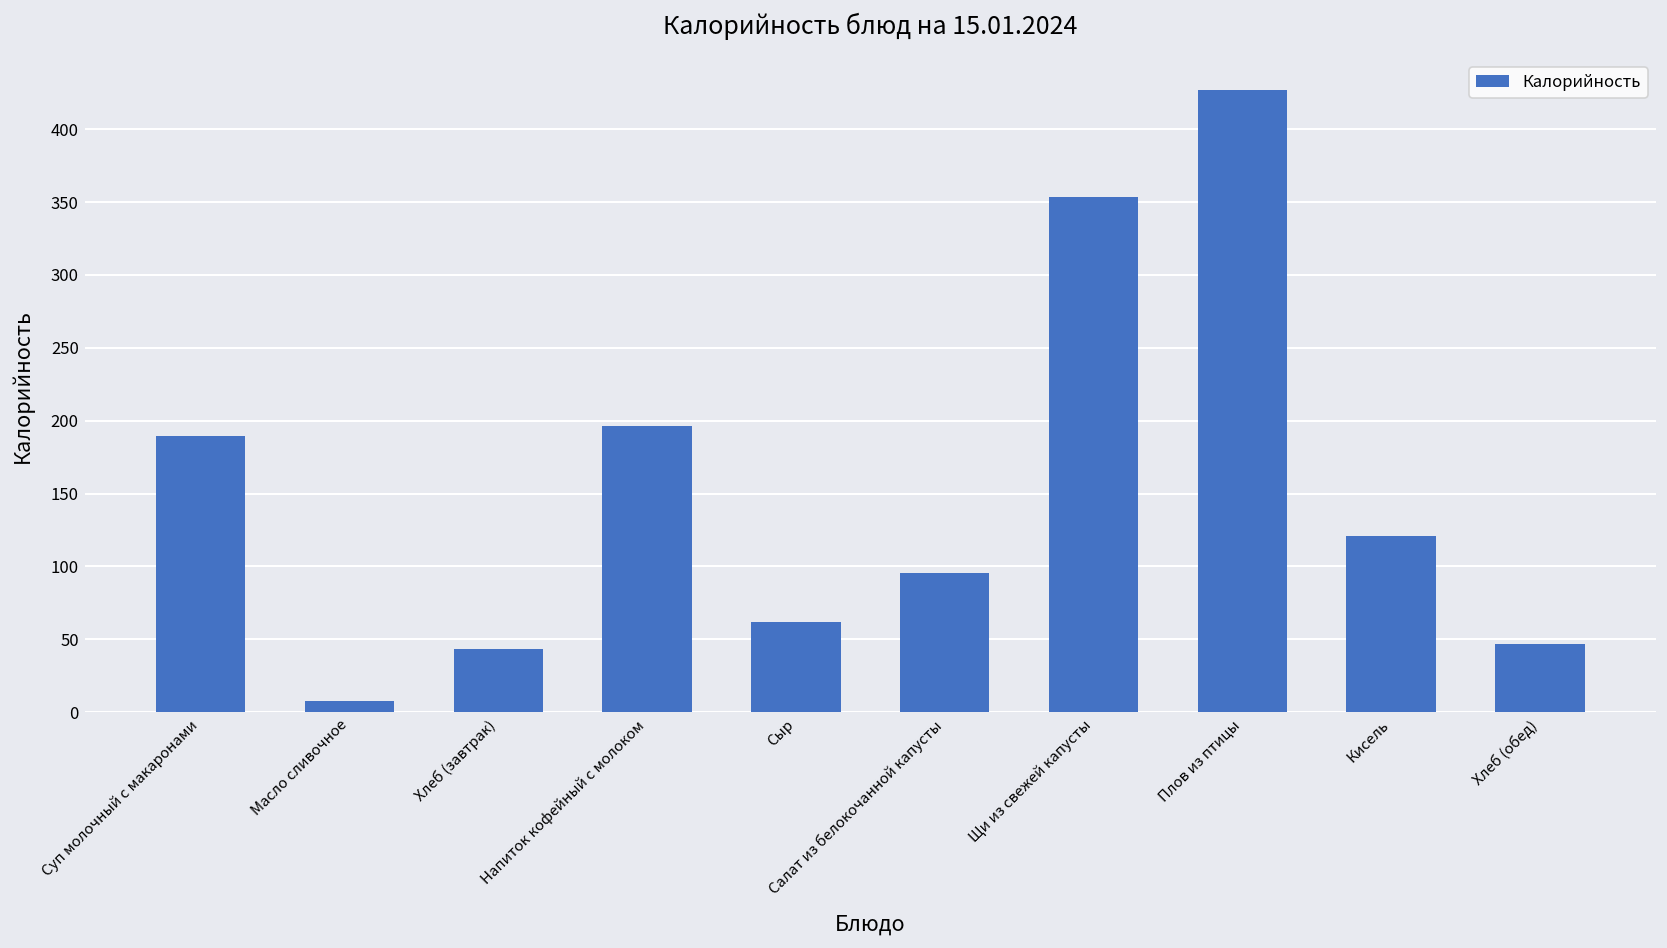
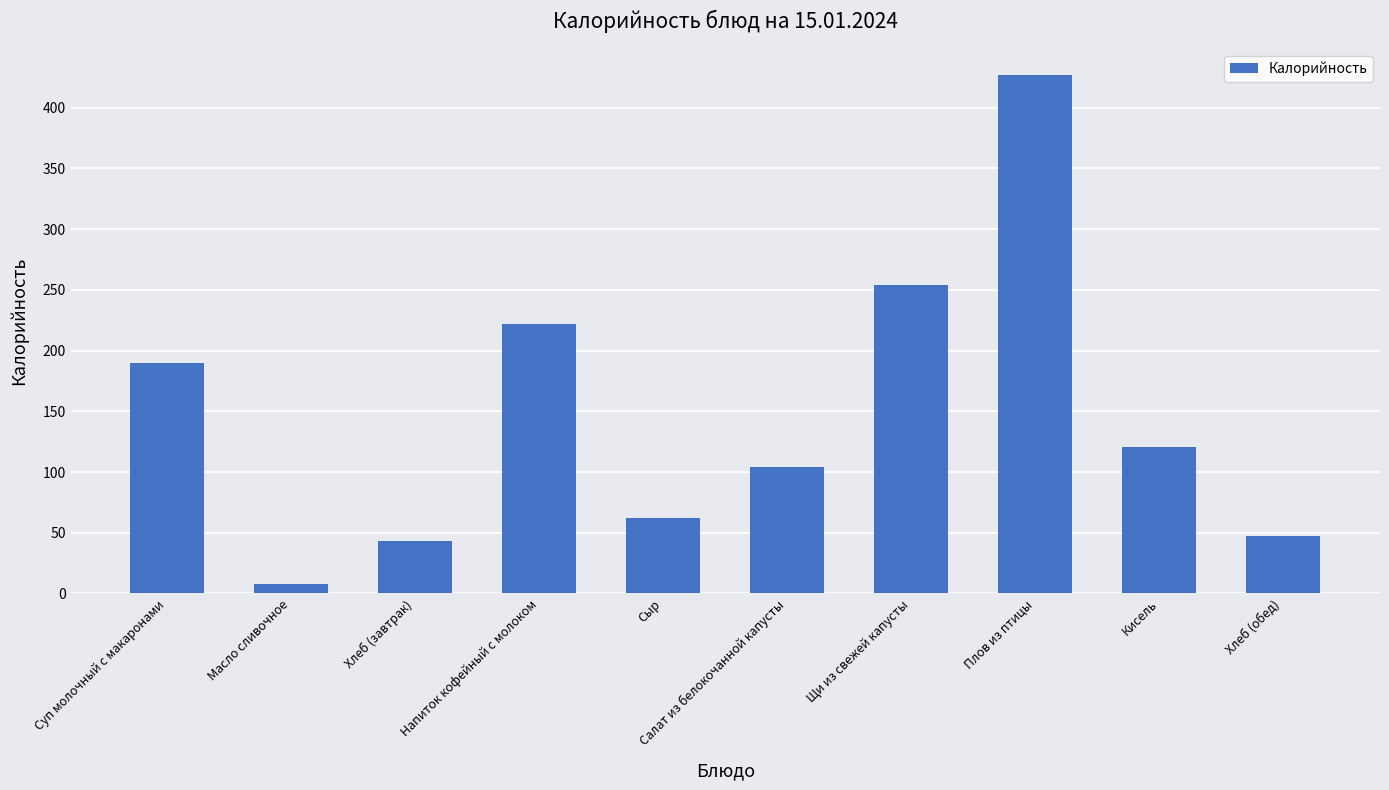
Напиток кофейный с молоком: 196 -> 222
Салат из белокочанной капусты: 96 -> 104
Щи из свежей капусты: 354 -> 254
